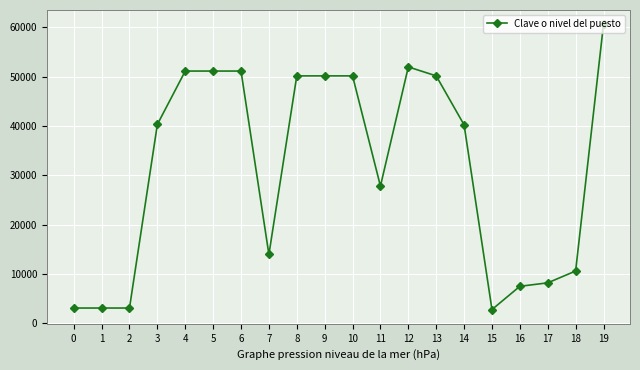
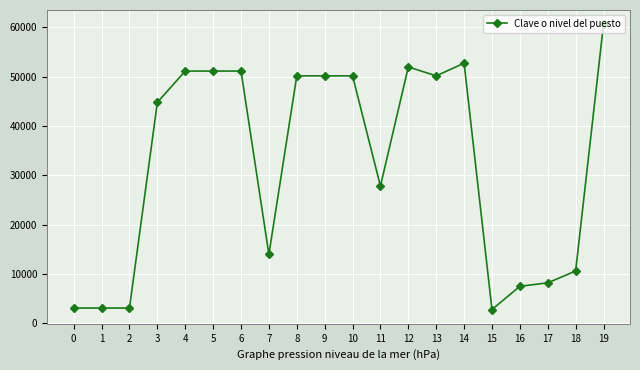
3: 40000 -> 45000
14: 40000 -> 53000
